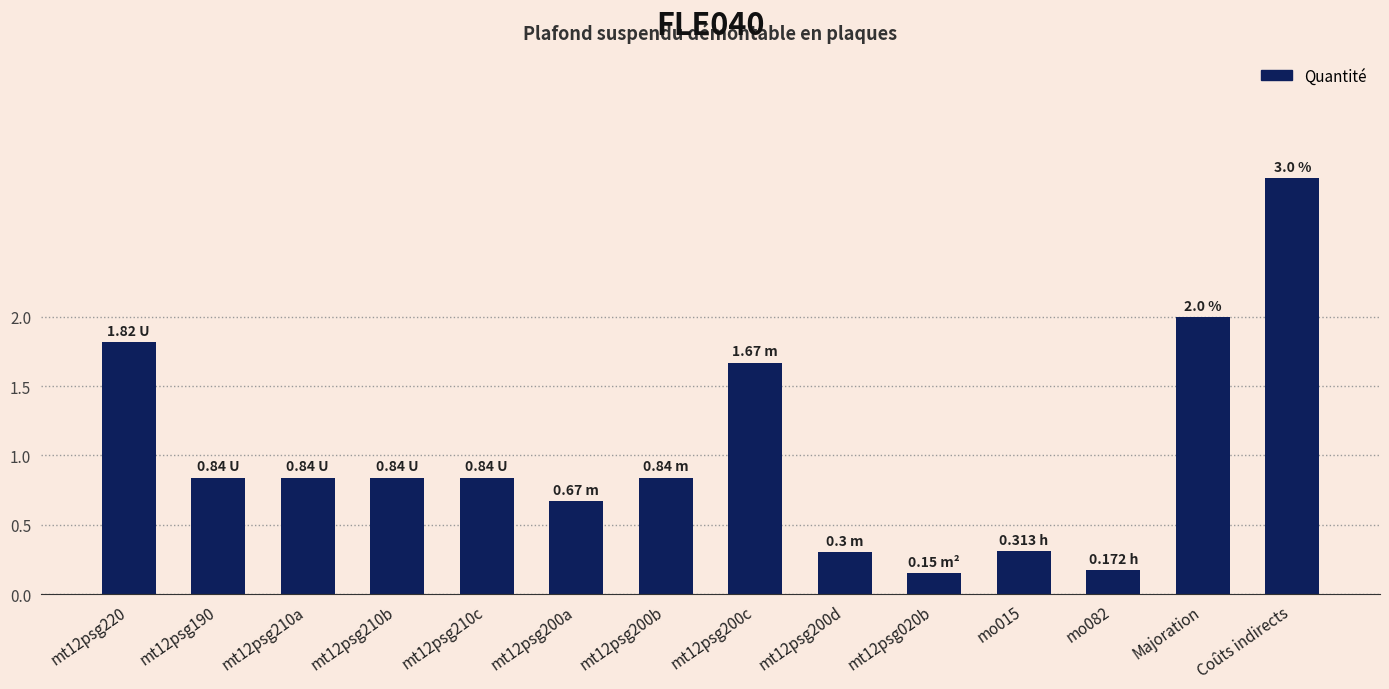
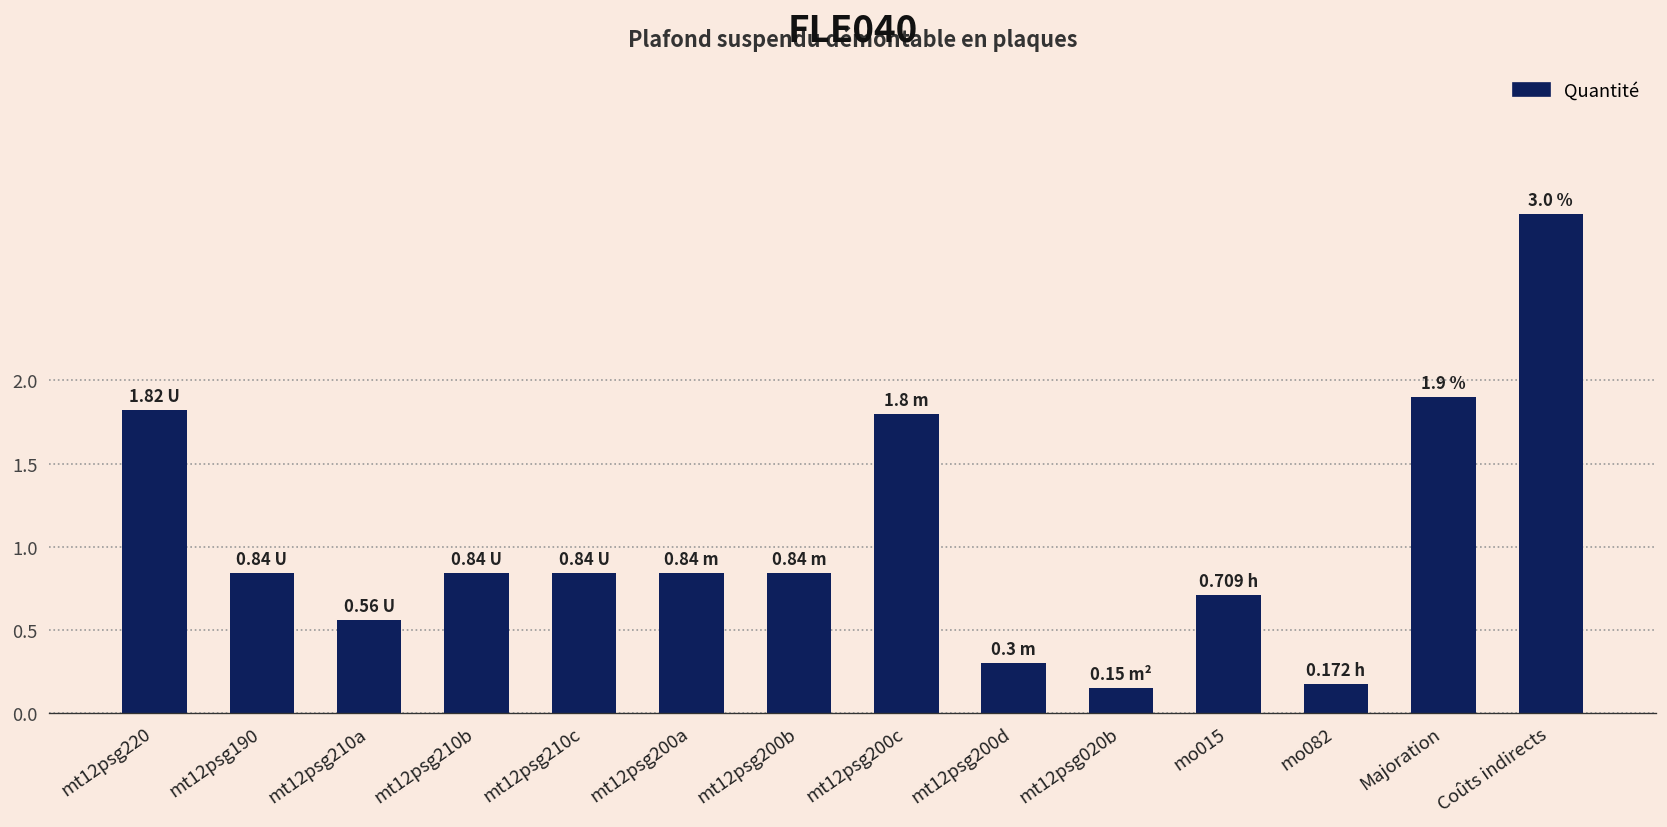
mt12psg210a: 0.84 -> 0.56
mt12psg200a: 0.67 -> 0.84
mt12psg200c: 1.67 -> 1.8
mo015: 0.313 -> 0.709
Majoration: 2.0 % -> 1.9 %
